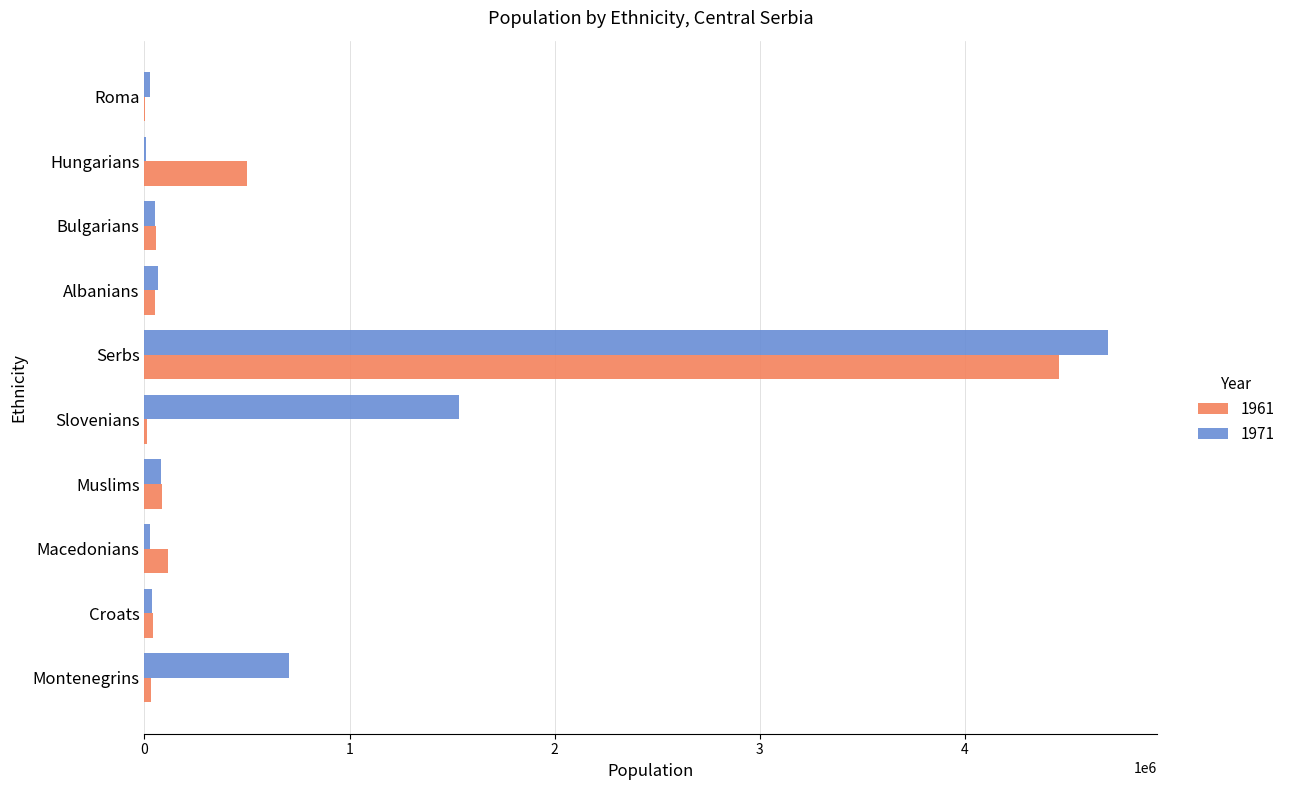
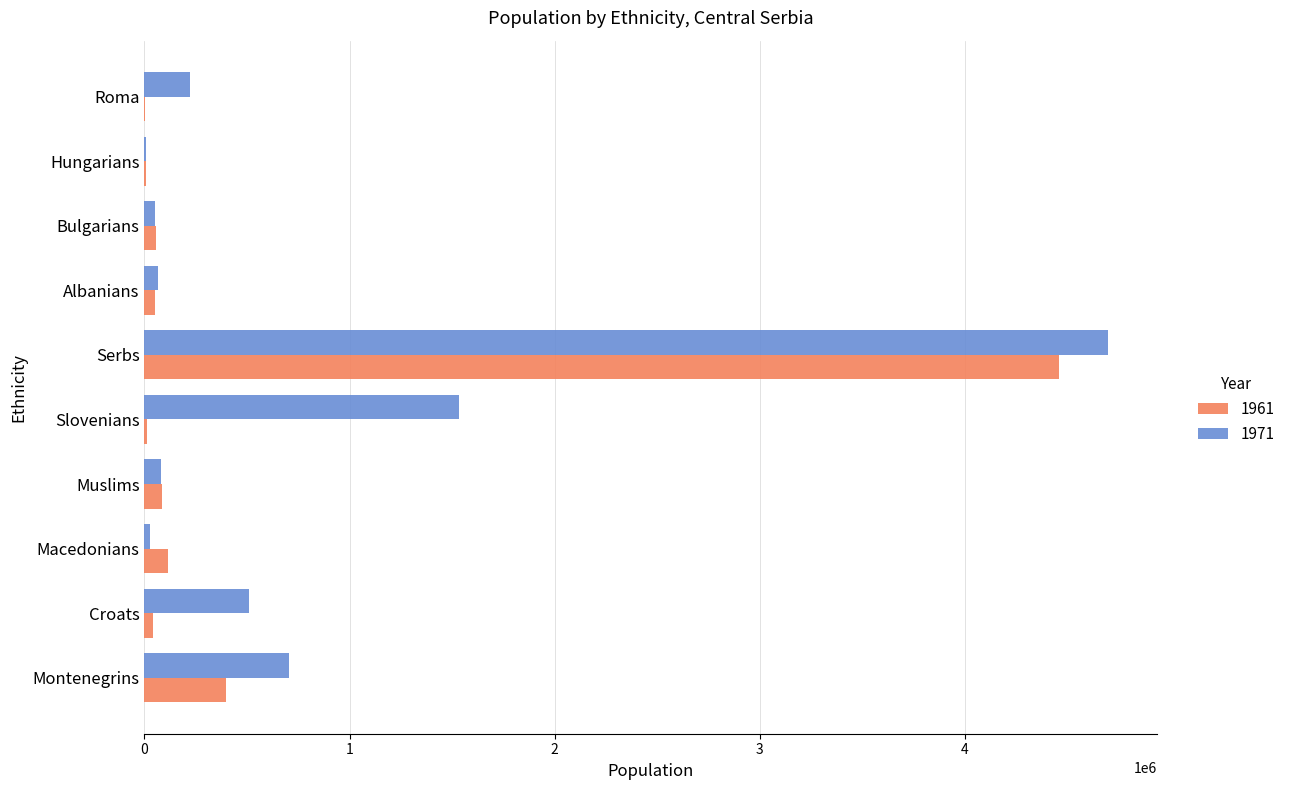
1971, Roma: 30000 -> 220000
1961, Hungarians: 500000 -> 10000
1971, Croats: 40000 -> 510000
1961, Montenegrins: 30000 -> 400000
